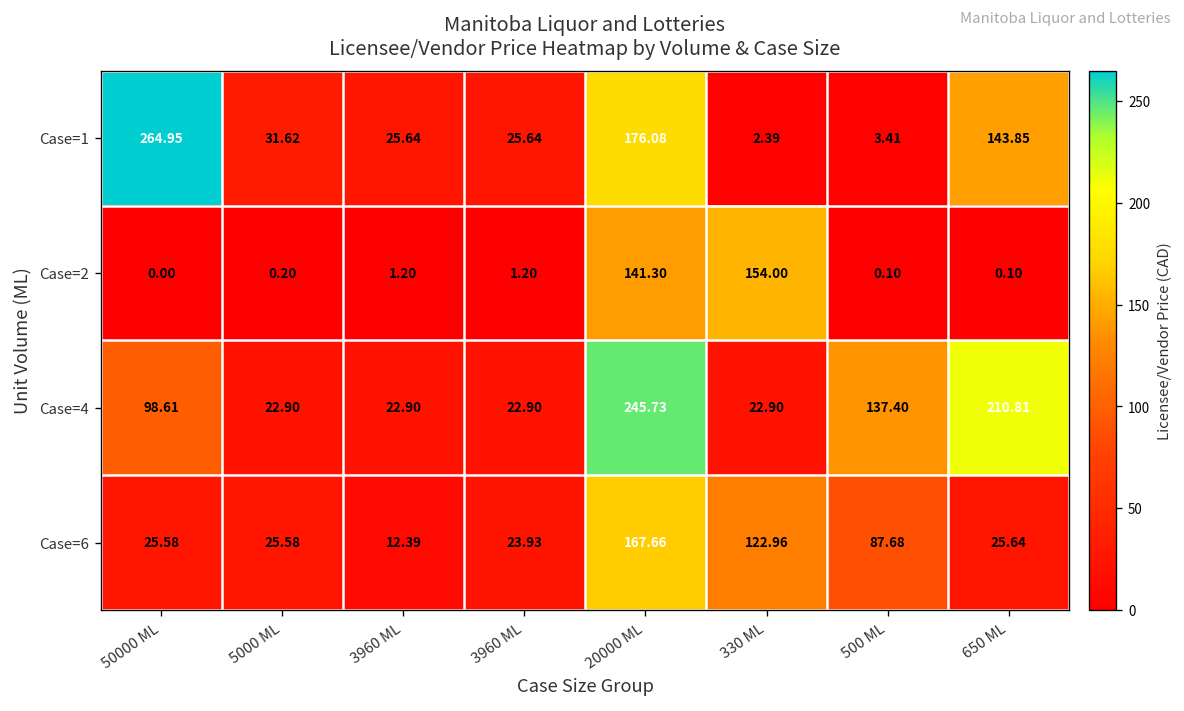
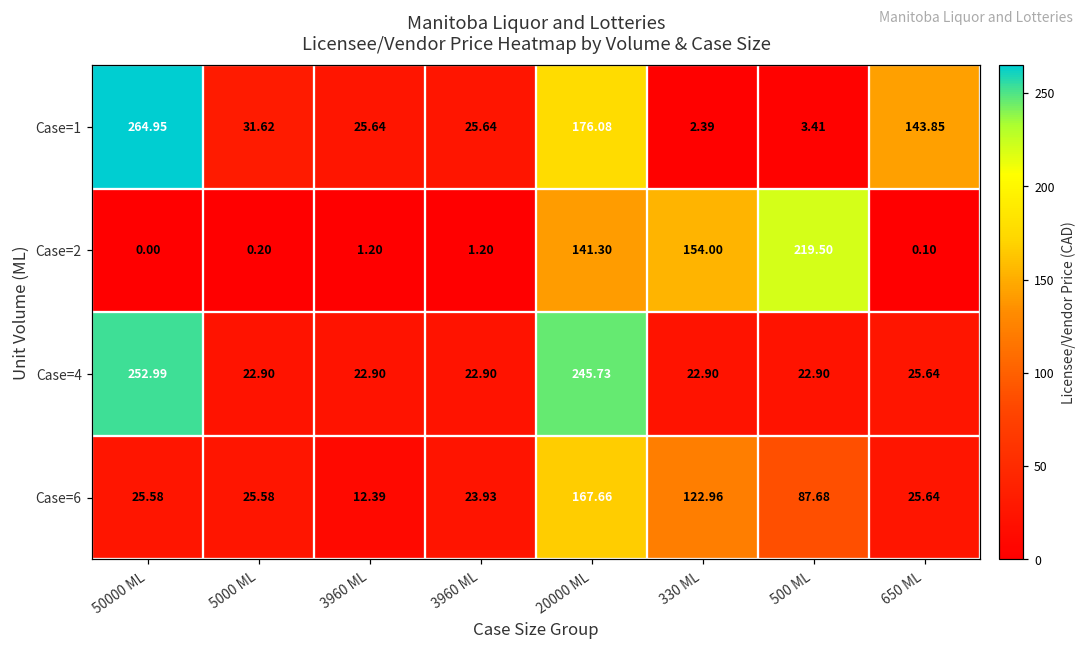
Case=2, 500 ML: 0.10 -> 219.50
Case=4, 50000 ML: 98.61 -> 252.99
Case=4, 500 ML: 137.40 -> 22.90
Case=4, 650 ML: 210.81 -> 25.64
